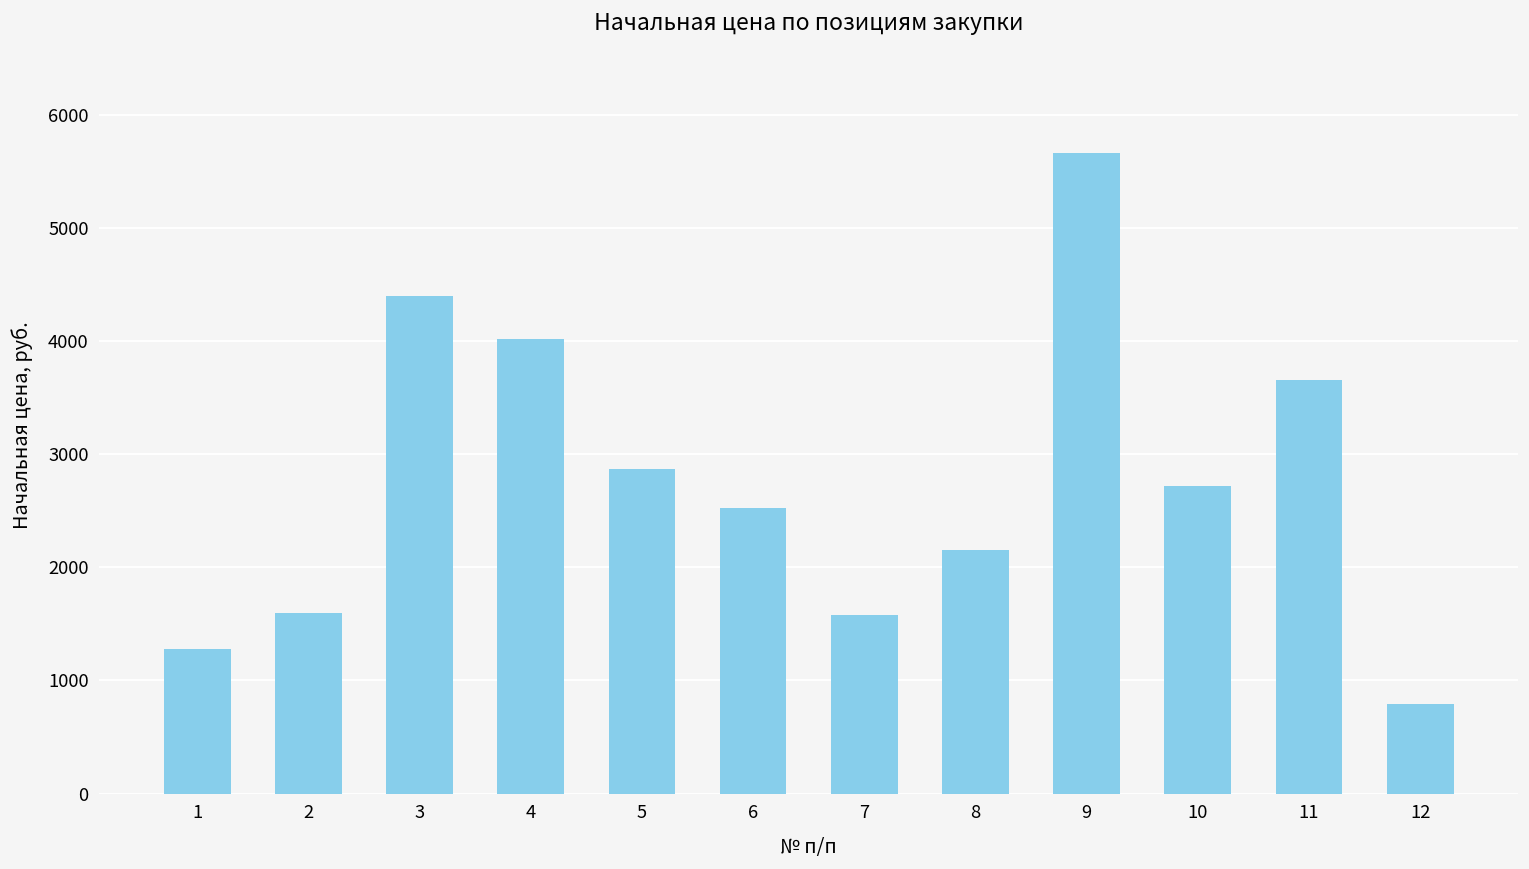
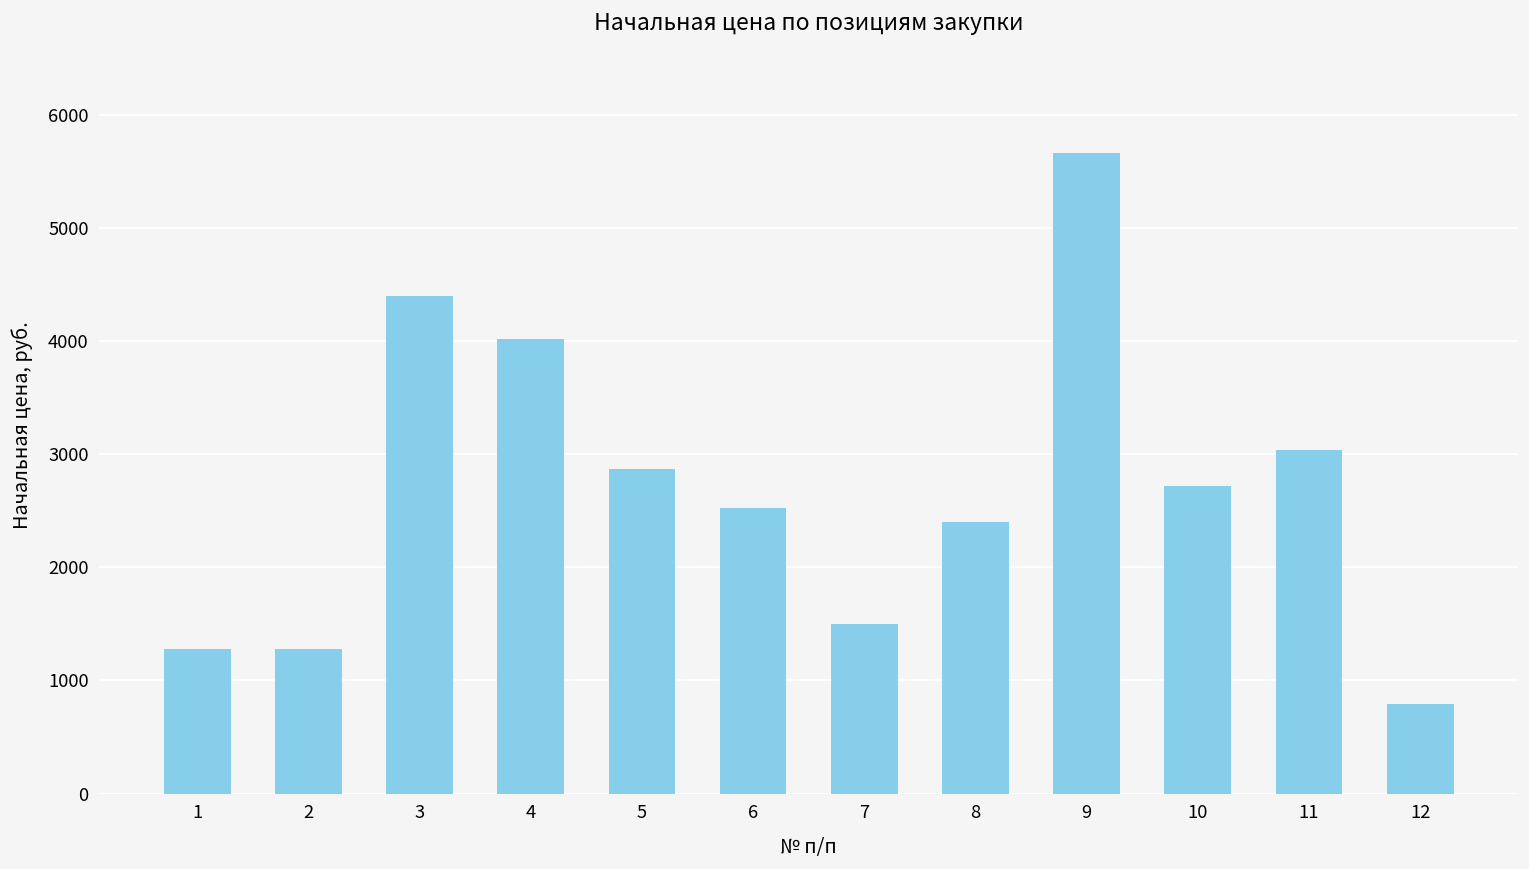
2: 1600 -> 1280
7: 1580 -> 1500
8: 2160 -> 2400
11: 3650 -> 3040
